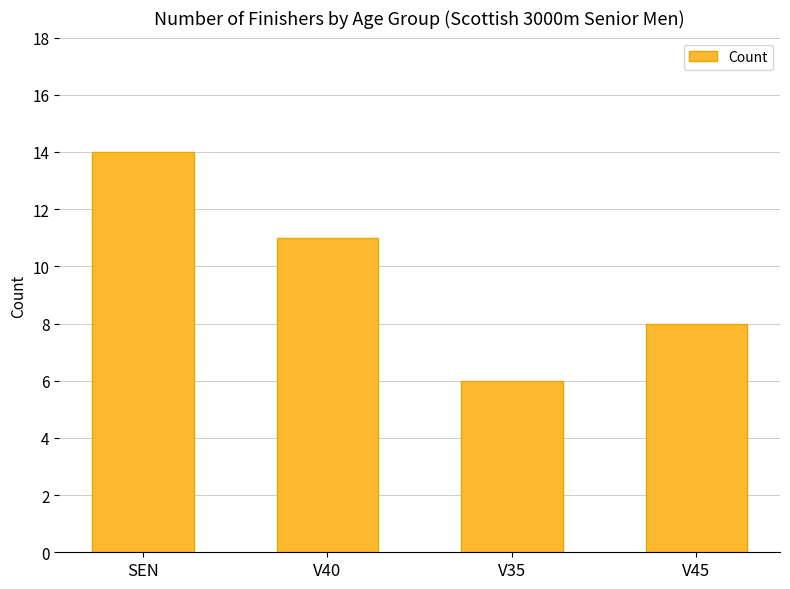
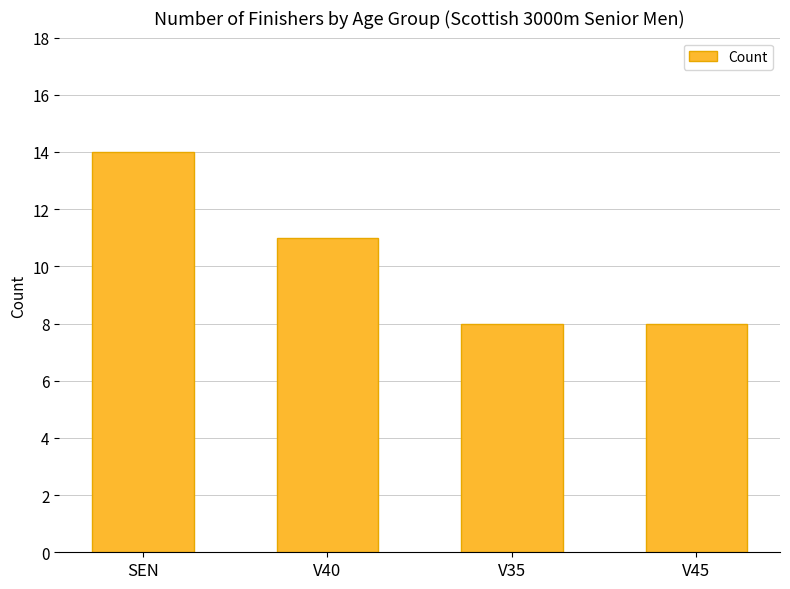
V35: 6 -> 8
